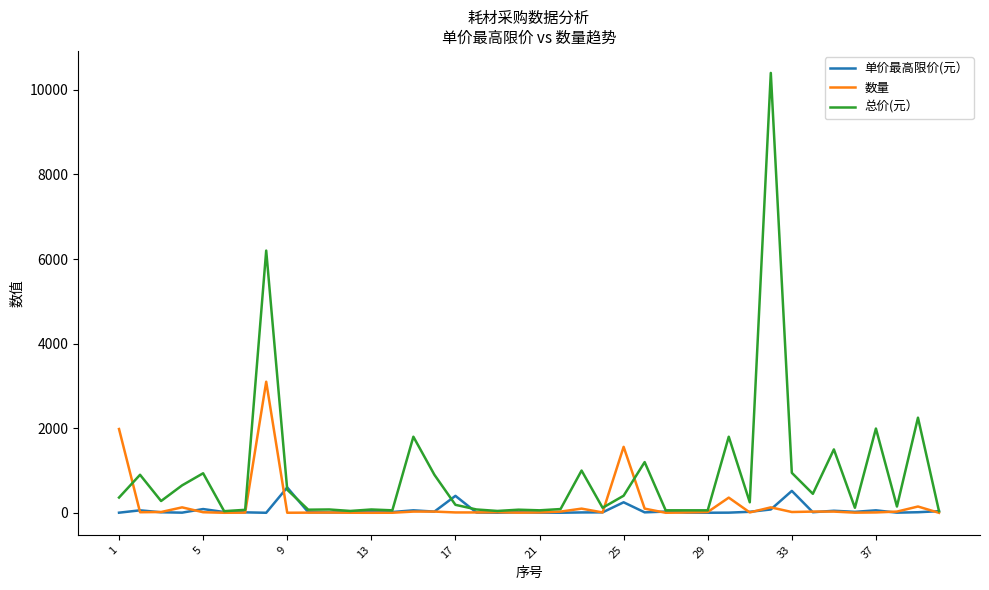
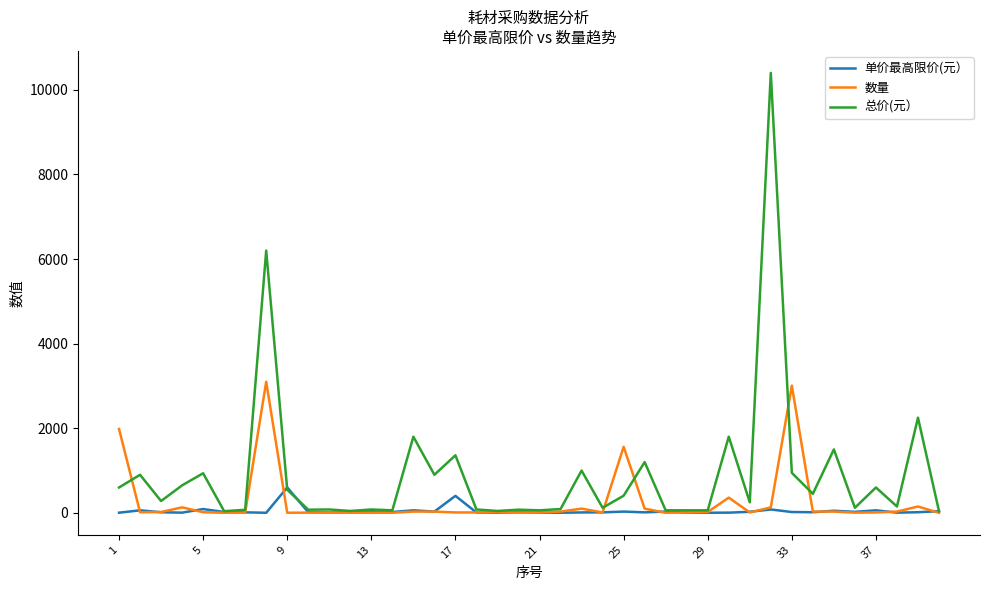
总价(元）, 1: 400 -> 600
总价(元）, 17: 200 -> 1400
单价最高限价(元）, 25: 300 -> 0
单价最高限价(元）, 33: 500 -> 0
数量, 33: 0 -> 3000
总价(元）, 37: 2000 -> 600
